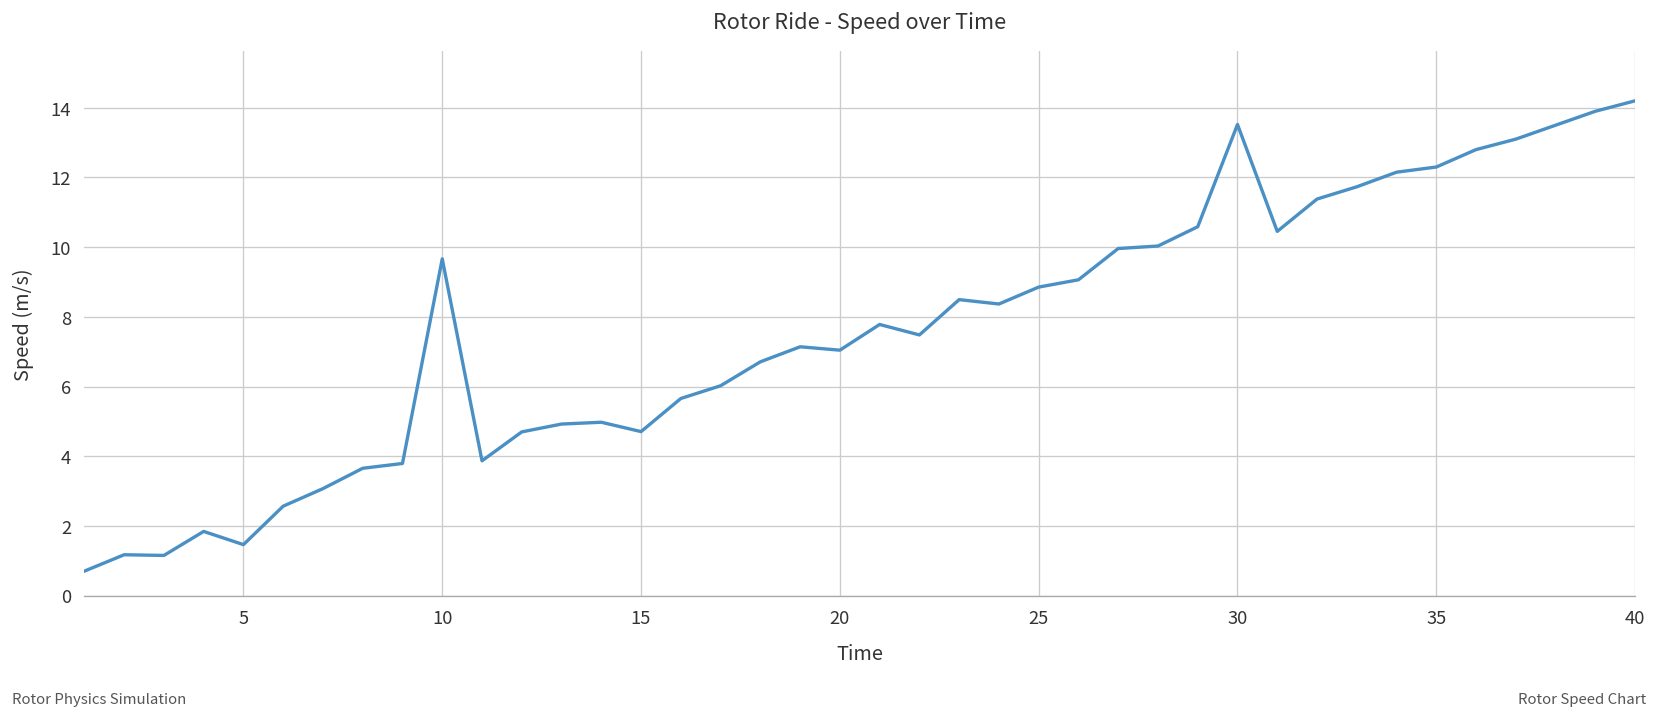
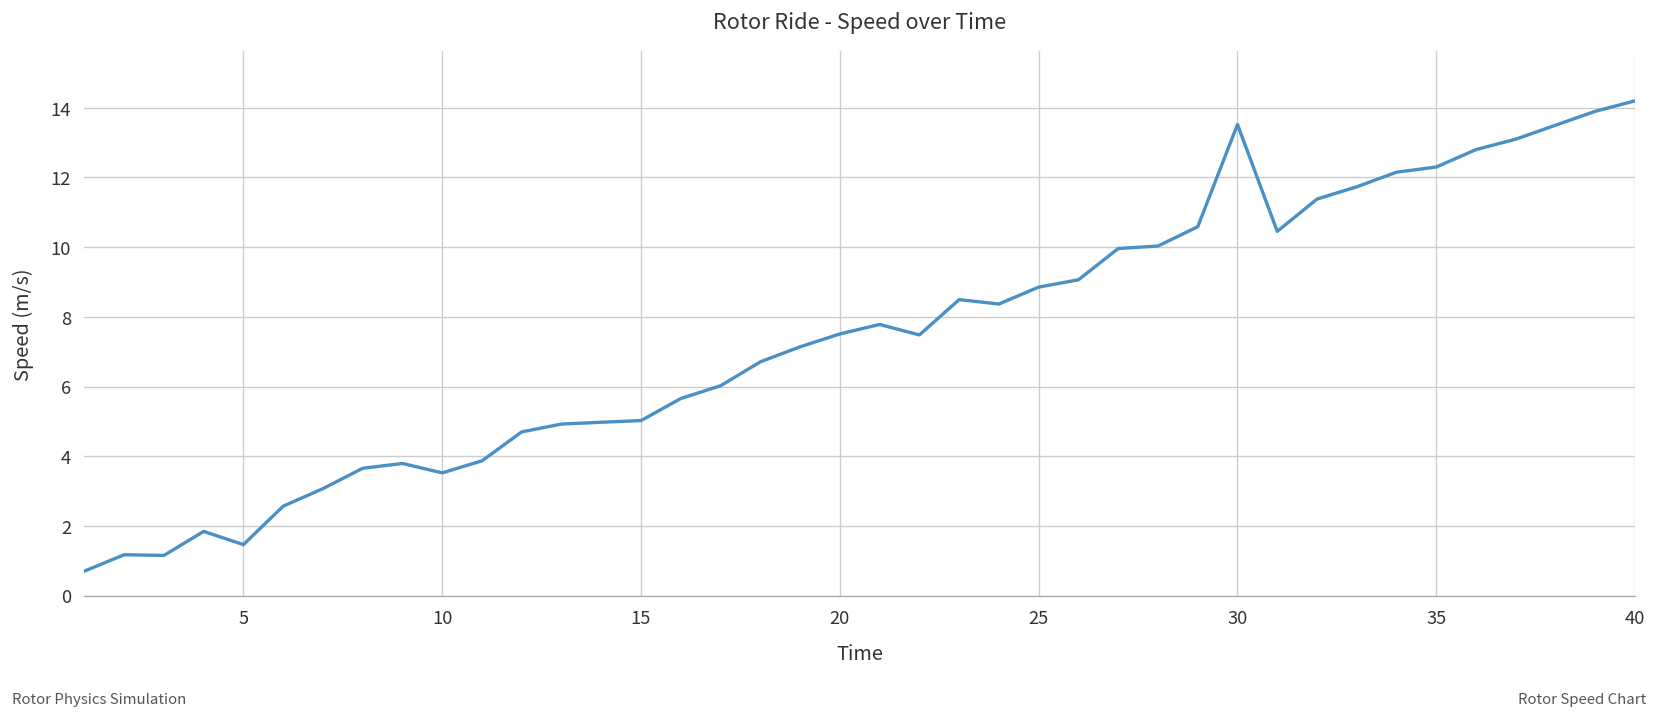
10: 9.7 -> 3.5
15: 4.7 -> 5.0
20: 7.0 -> 7.5
